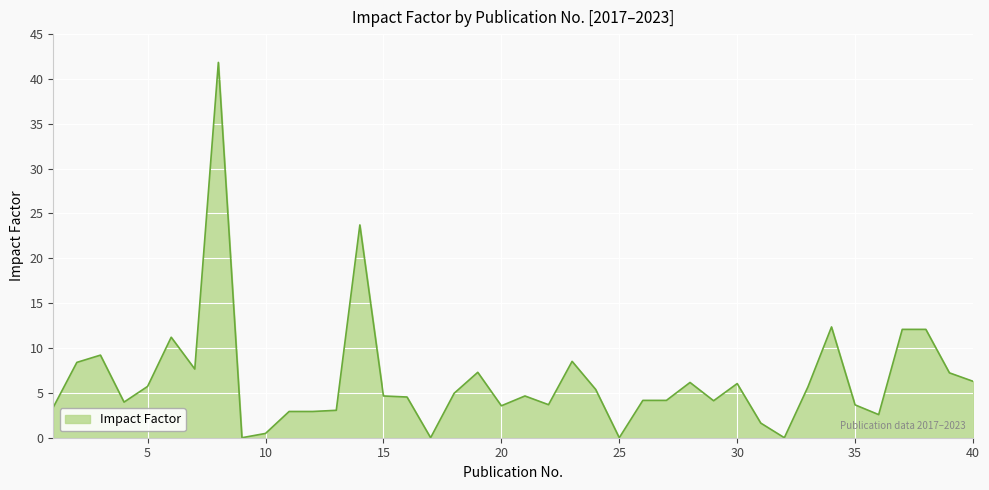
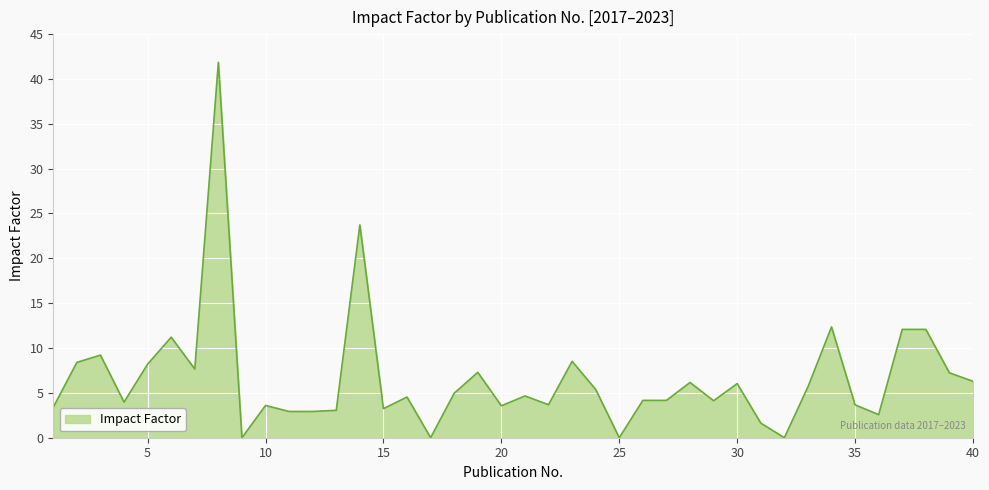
5: 6 -> 8
10: 0 -> 4
15: 5 -> 3
